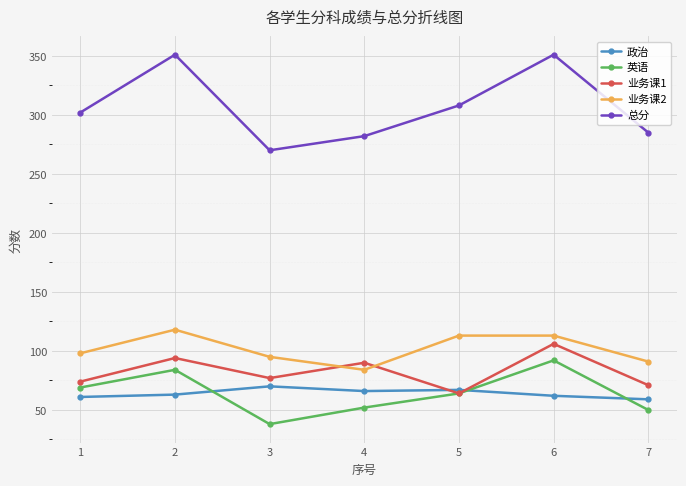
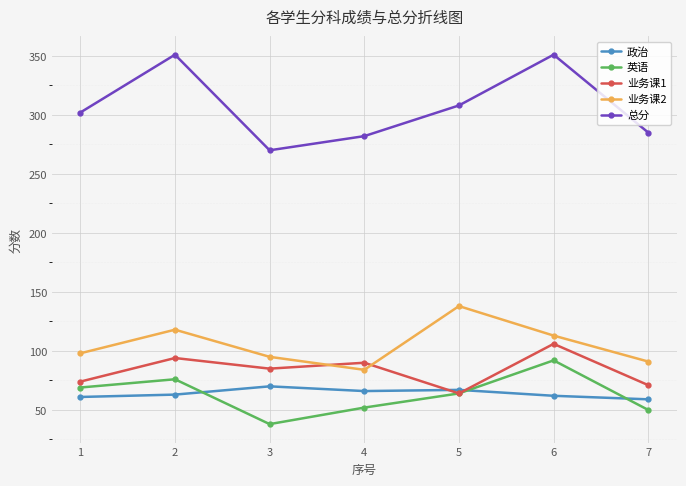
英语, 2: 84 -> 76
业务课1, 3: 77 -> 85
业务课2, 5: 113 -> 138
